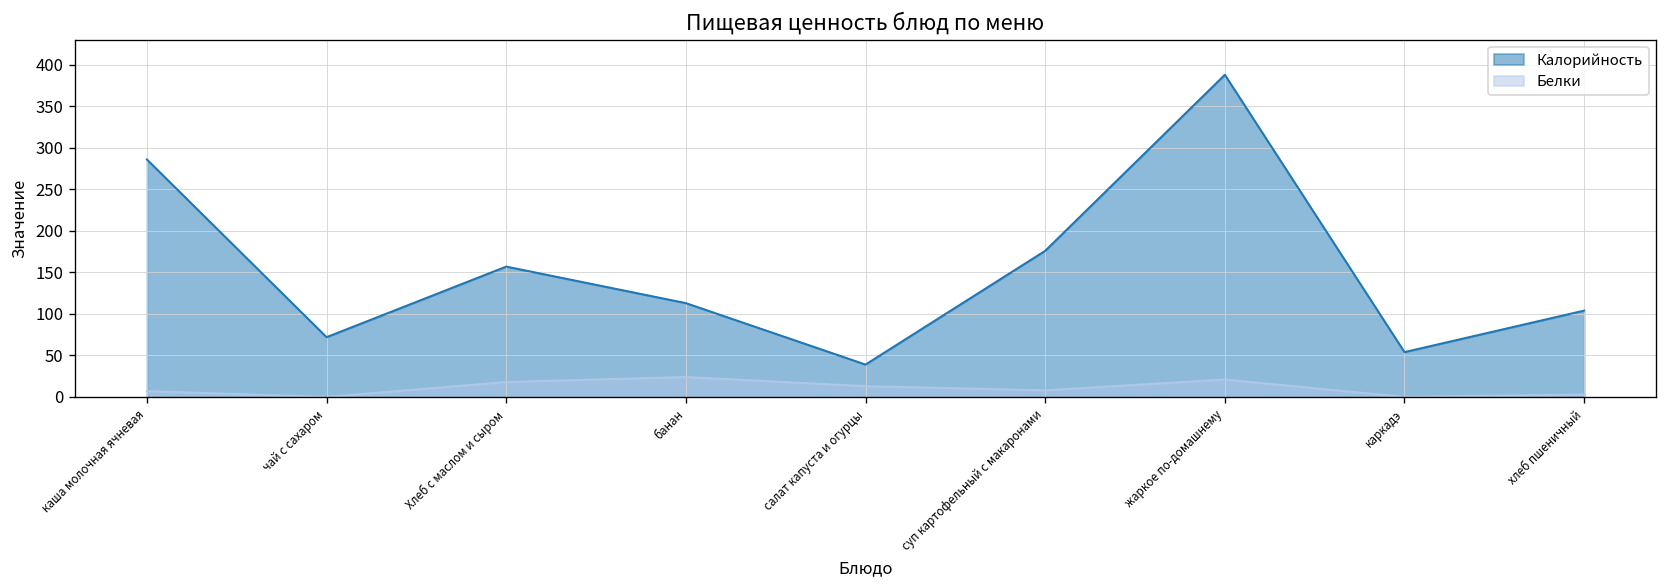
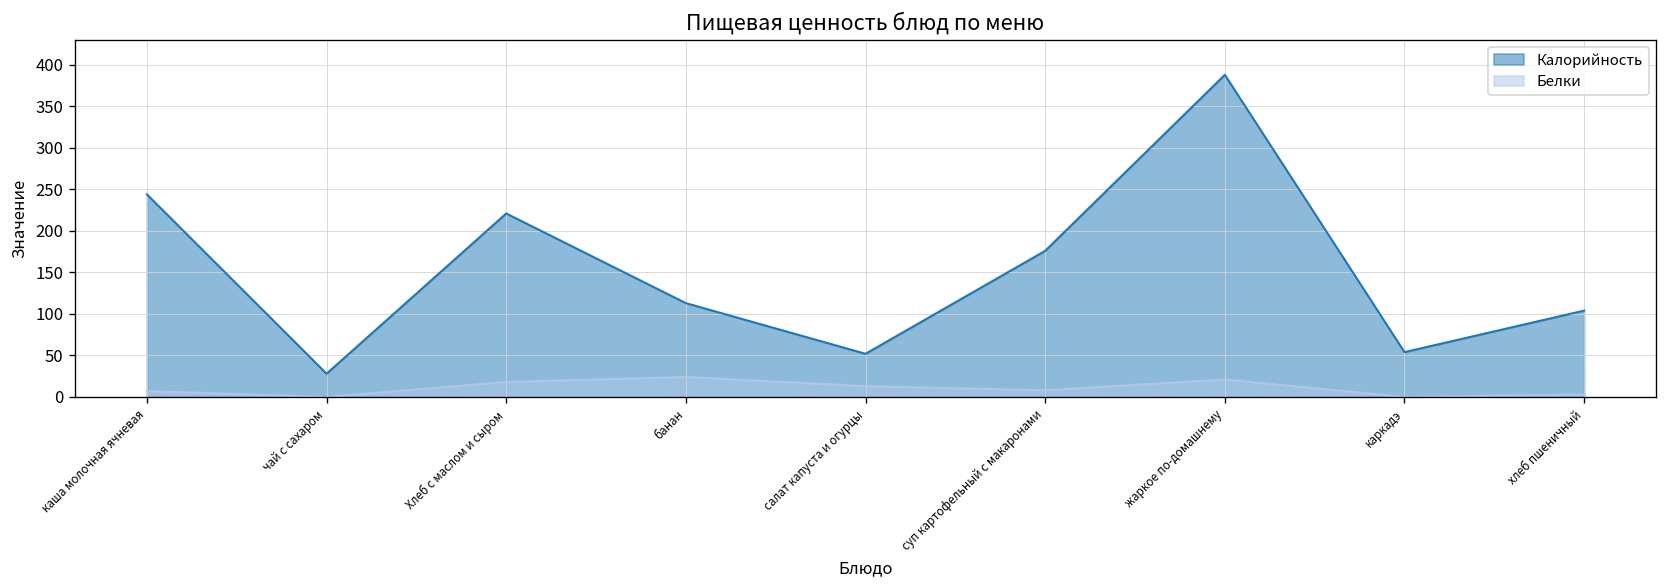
Калорийность, каша молочная ячневая: 290 -> 240
Калорийность, чай с сахаром: 70 -> 30
Калорийность, Хлеб с маслом и сыром: 160 -> 220
Калорийность, салат капуста и огурцы: 40 -> 50
